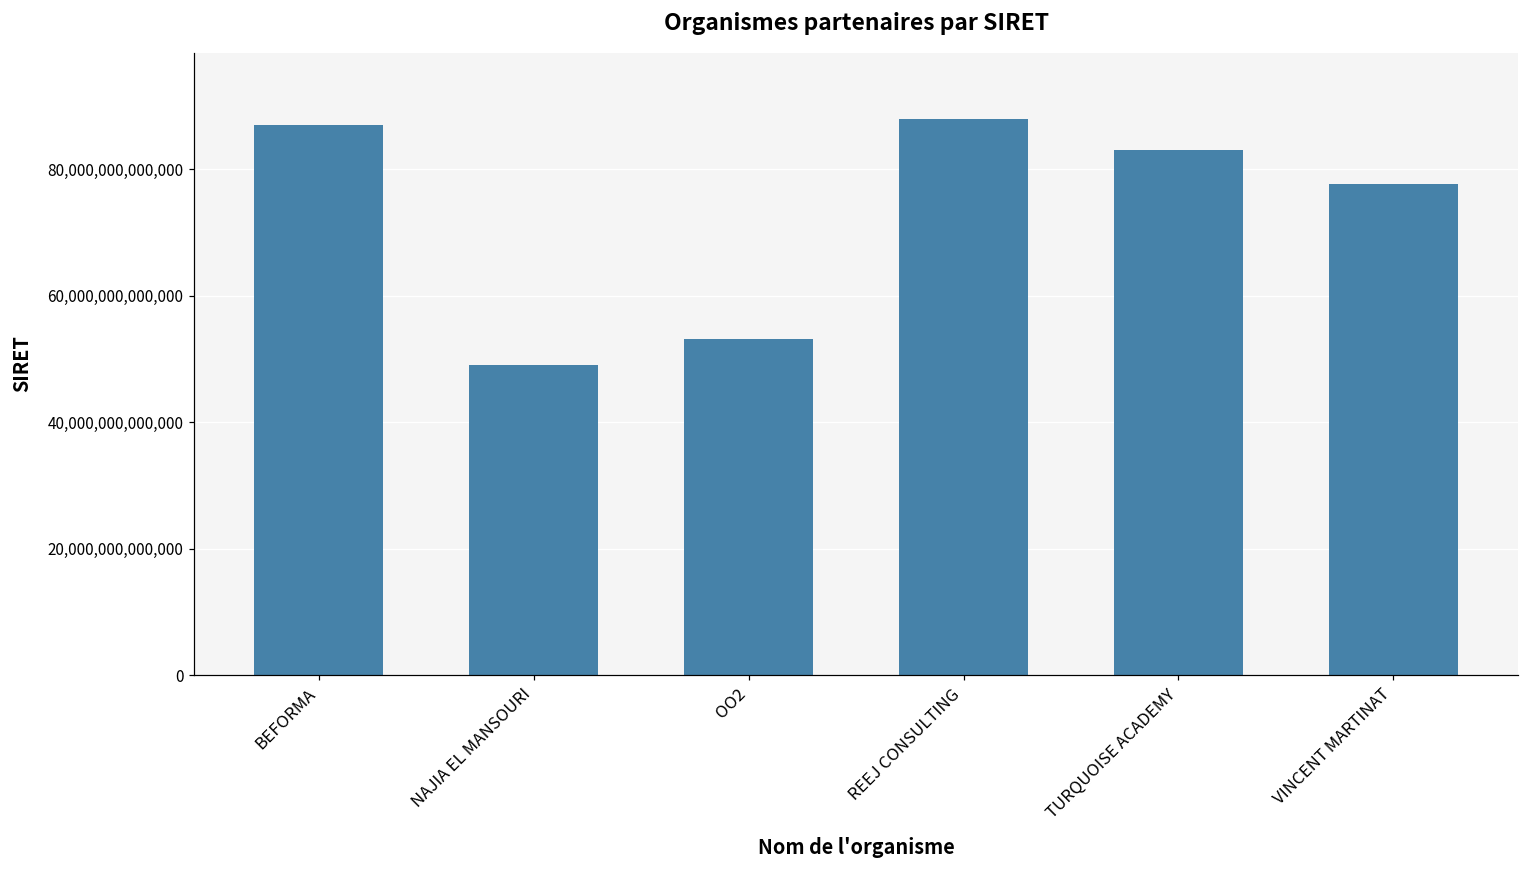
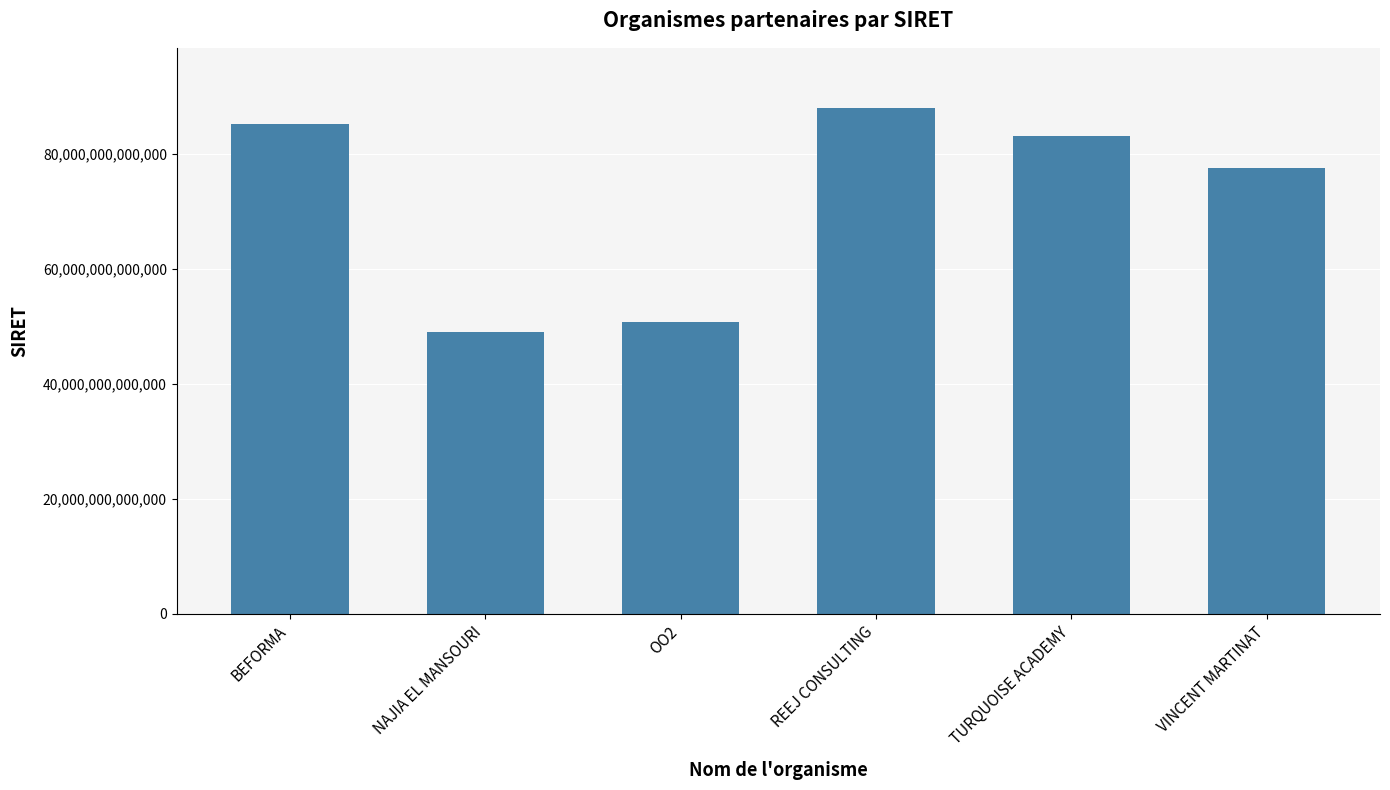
BEFORMA: 87,000,000,000,000 -> 85,000,000,000,000
OO2: 53,000,000,000,000 -> 51,000,000,000,000
